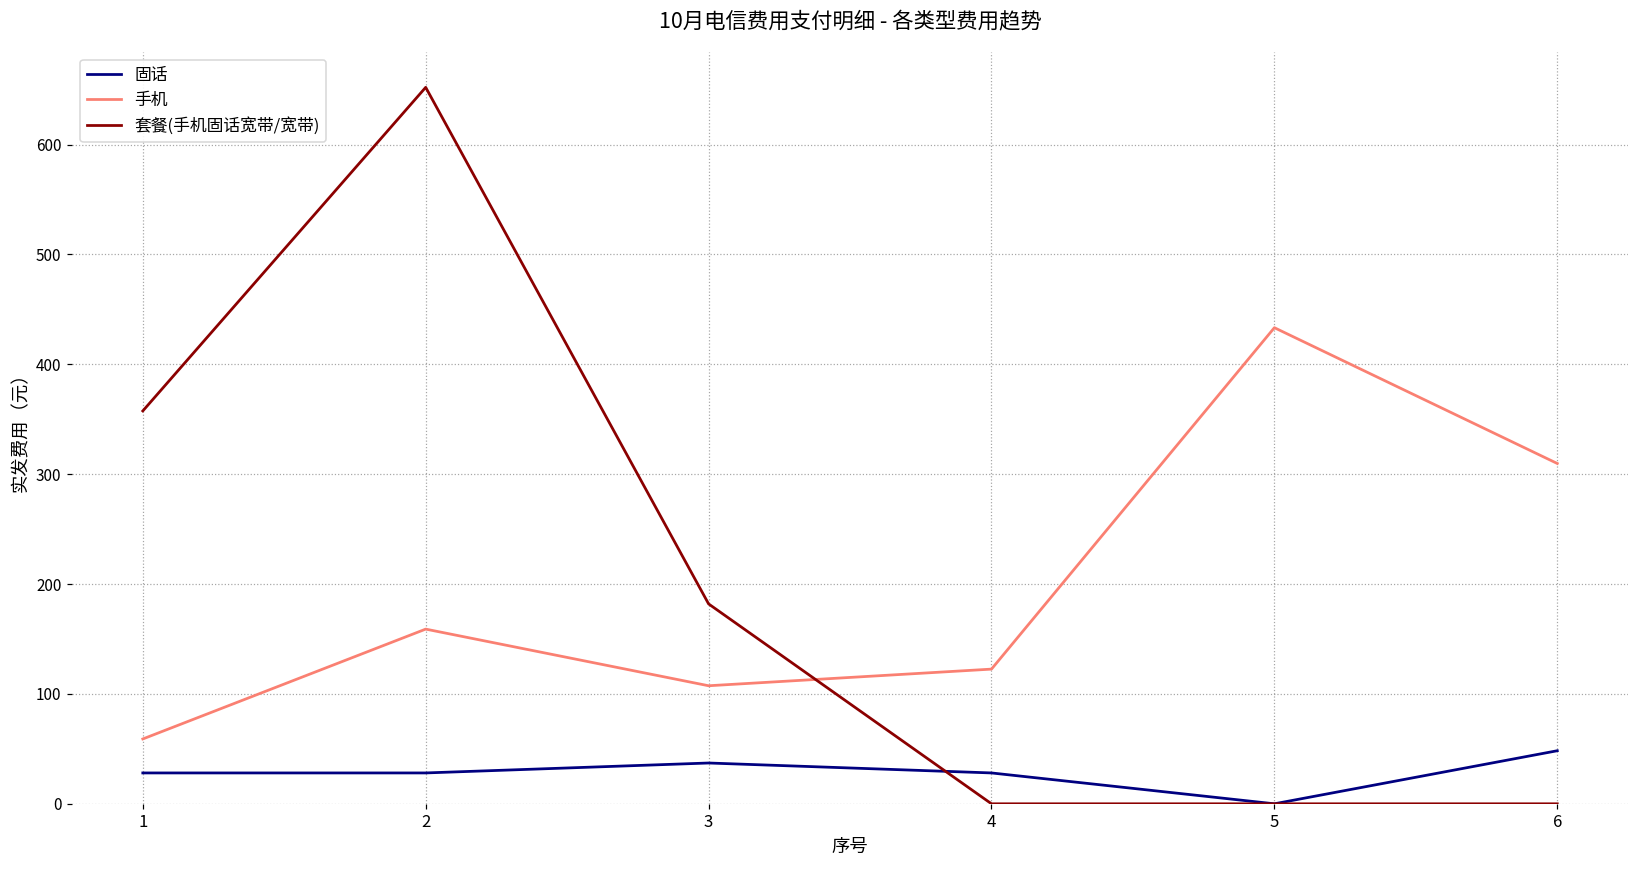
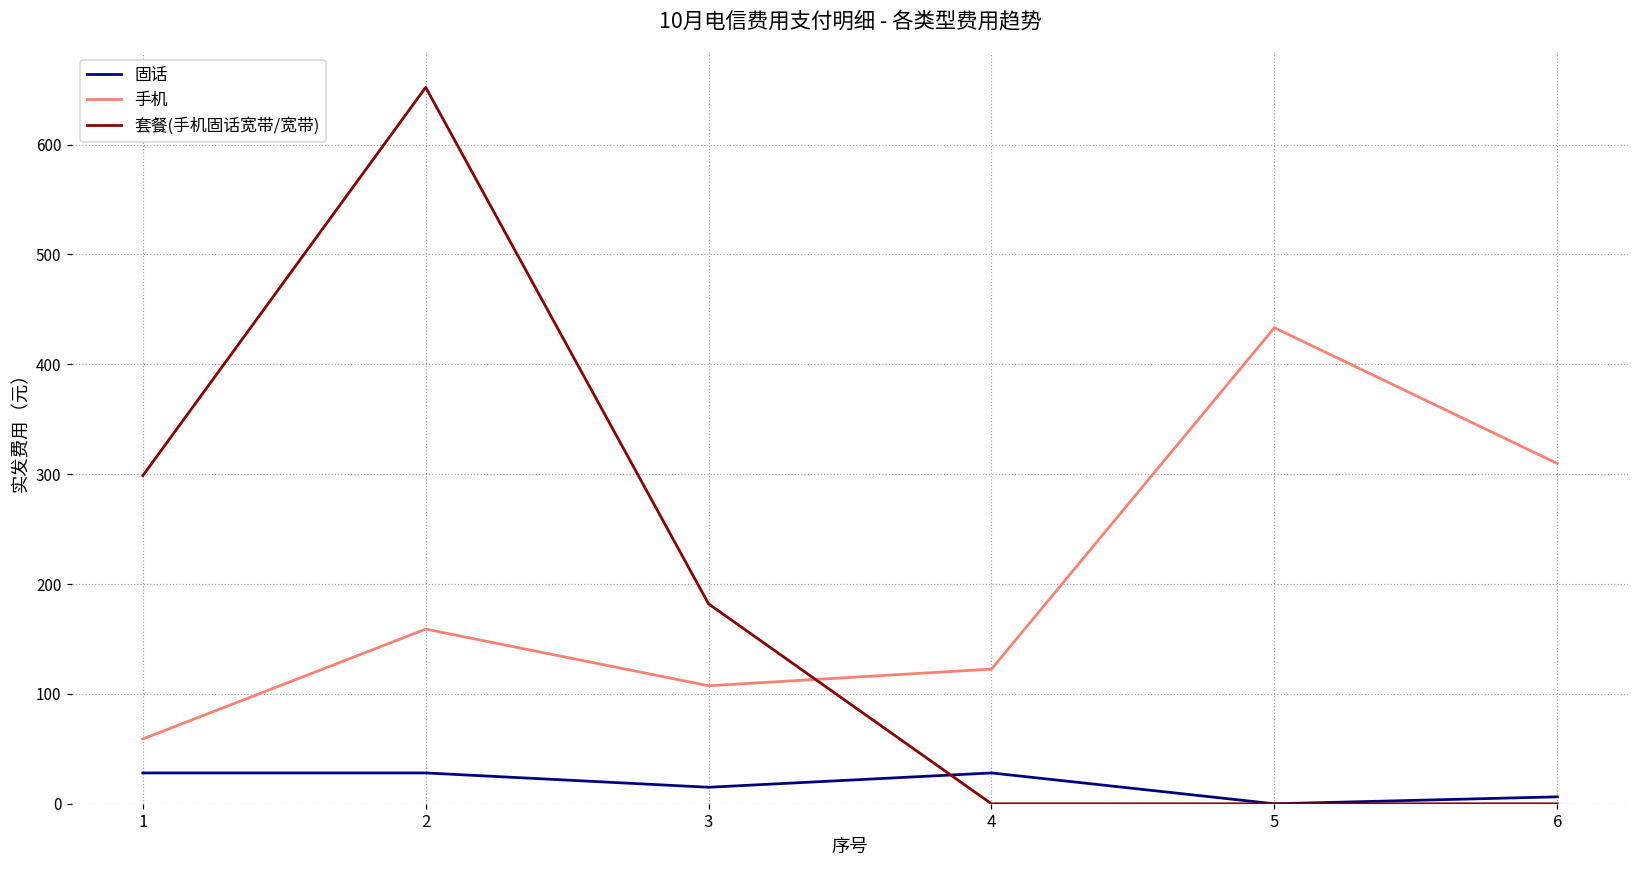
套餐(手机固话宽带/宽带), 1: 360 -> 300
固话, 3: 40 -> 20
固话, 6: 50 -> 10
